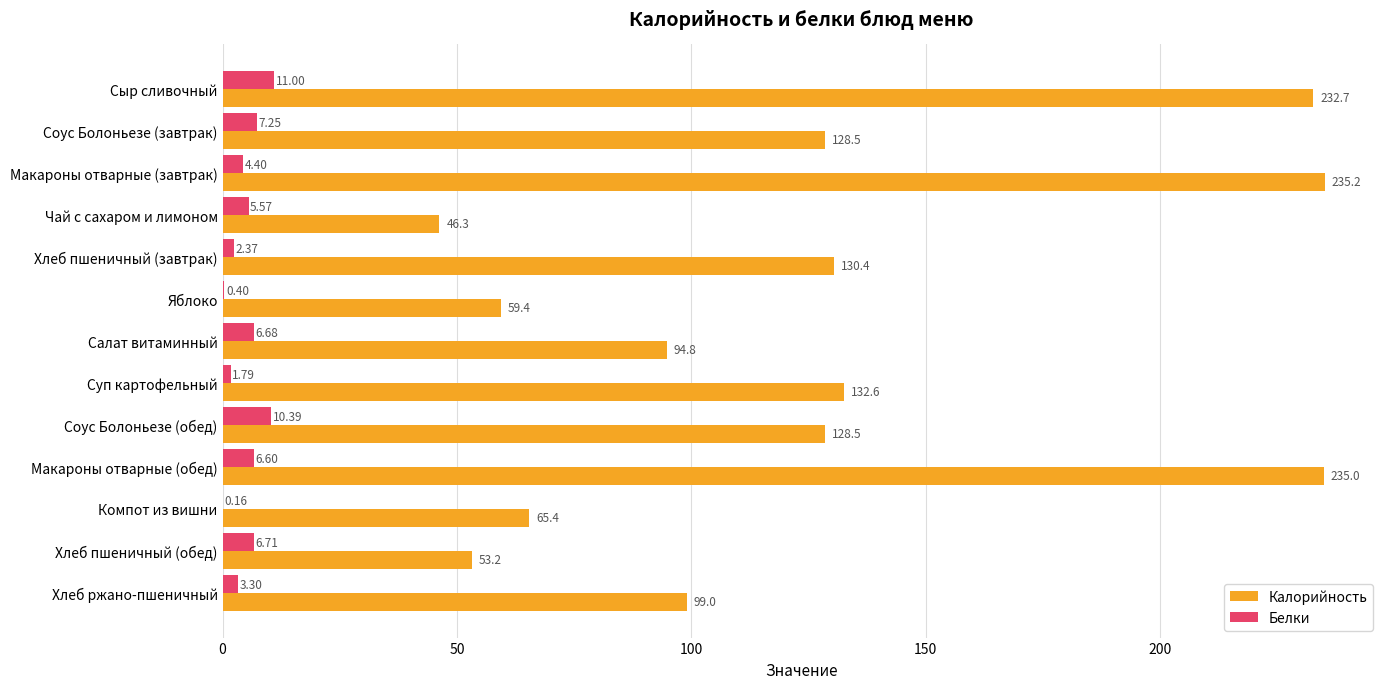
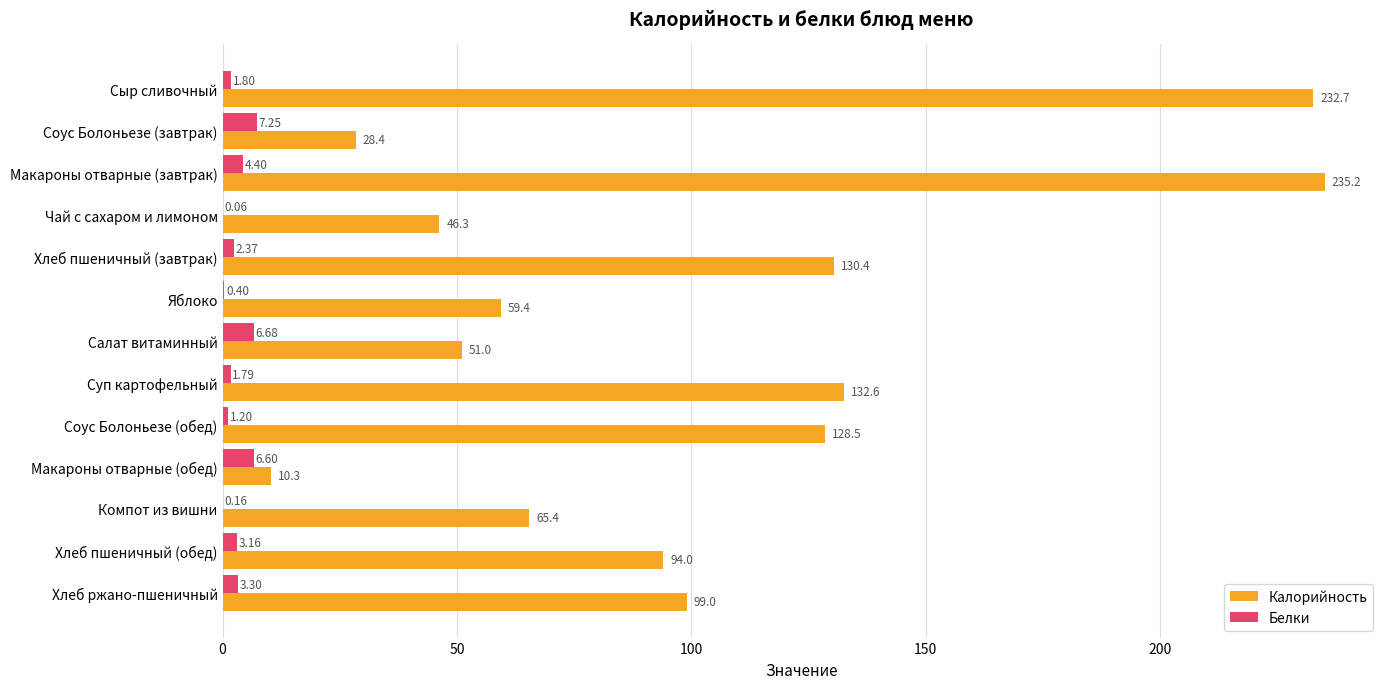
Белки, Сыр сливочный: 11.00 -> 1.80
Калорийность, Соус Болоньезе (завтрак): 128.5 -> 28.4
Белки, Чай с сахаром и лимоном: 5.57 -> 0.06
Калорийность, Салат витаминный: 94.8 -> 51.0
Белки, Соус Болоньезе (обед): 10.39 -> 1.20
Калорийность, Макароны отварные (обед): 235.0 -> 10.3
Белки, Хлеб пшеничный (обед): 6.71 -> 3.16
Калорийность, Хлеб пшеничный (обед): 53.2 -> 94.0
